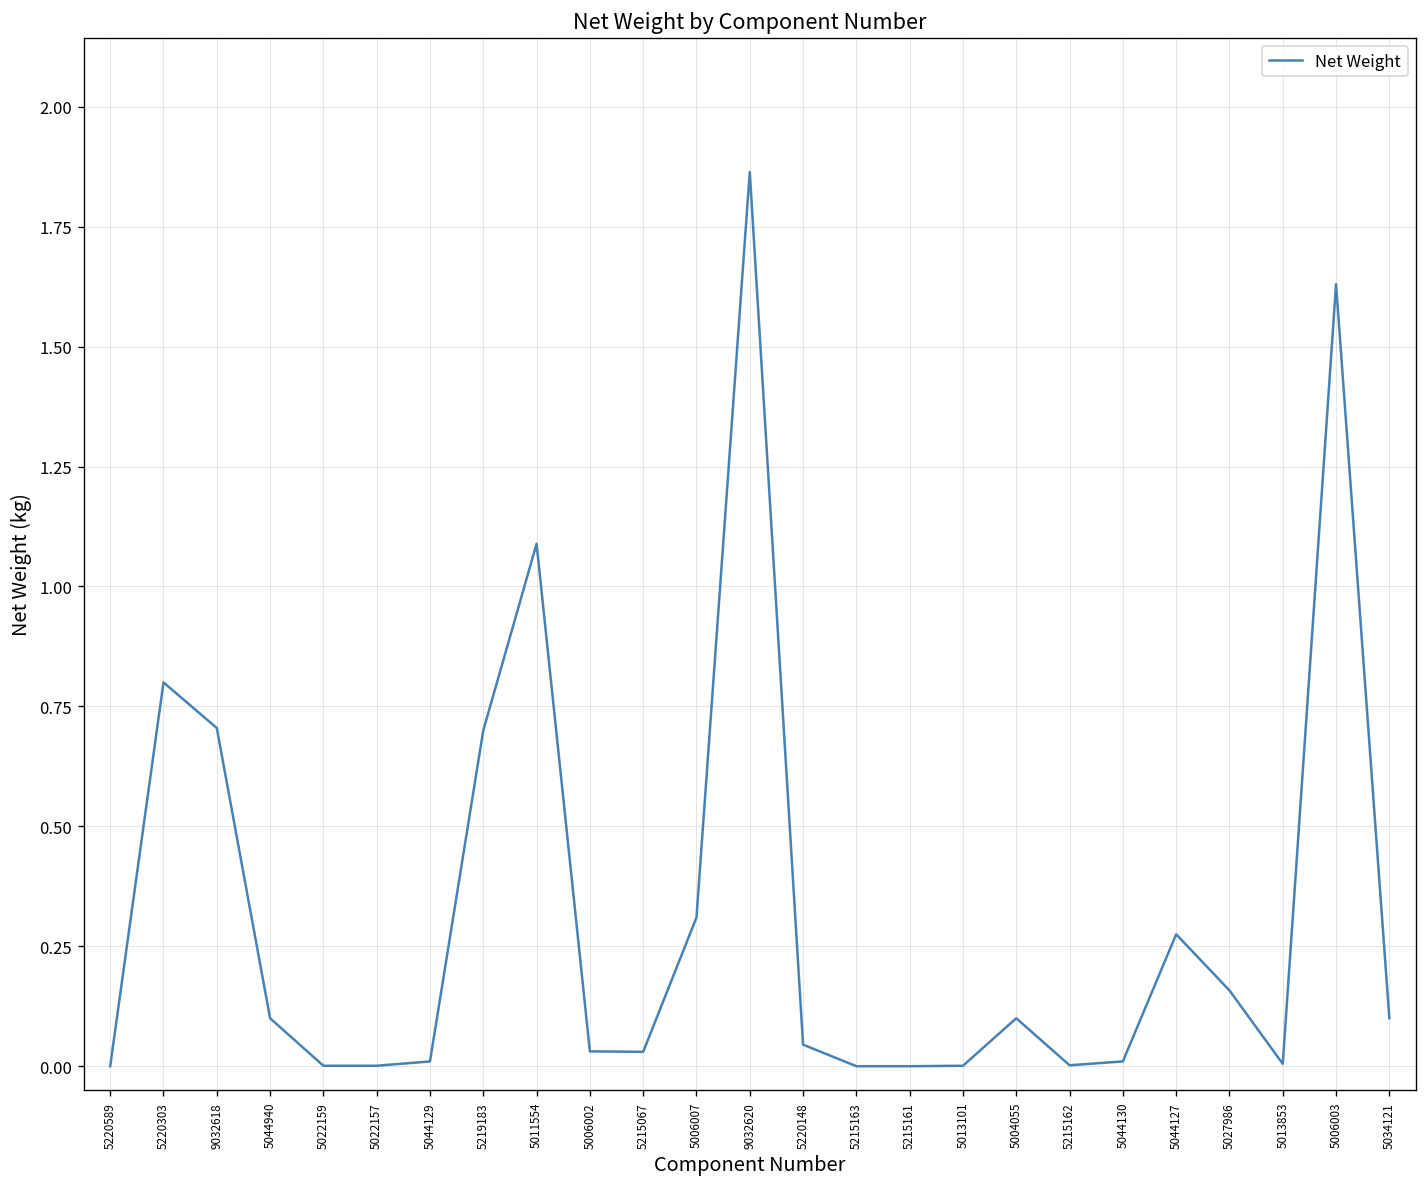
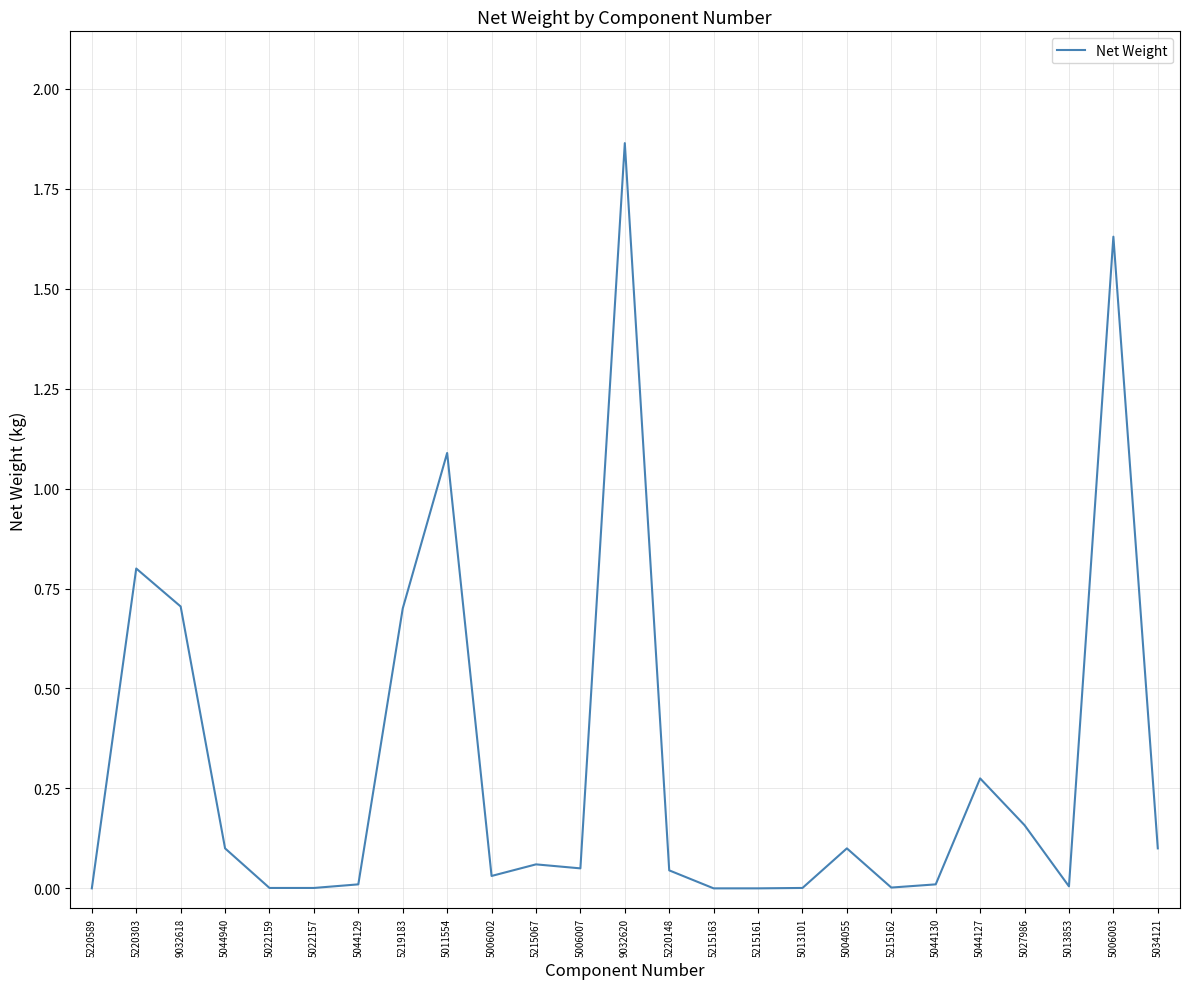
5215067: 0.03 -> 0.06
5006007: 0.31 -> 0.05
